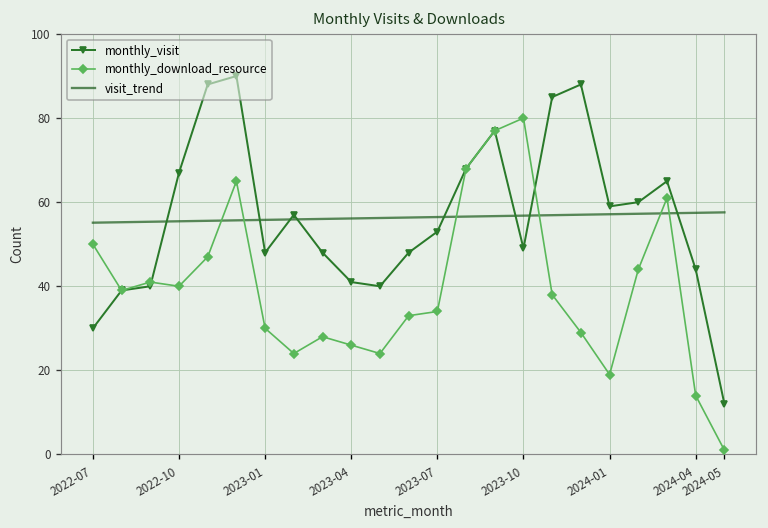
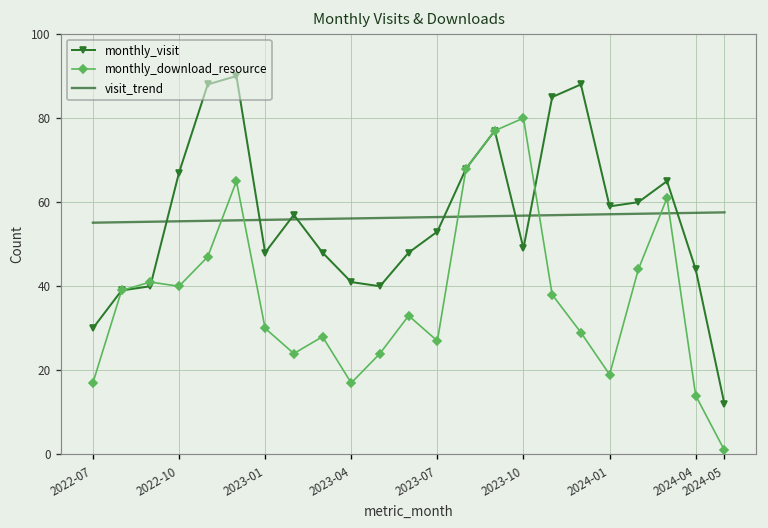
monthly_download_resource, 2022-07: 50 -> 17
monthly_download_resource, 2023-04: 26 -> 17
monthly_download_resource, 2023-07: 34 -> 27
